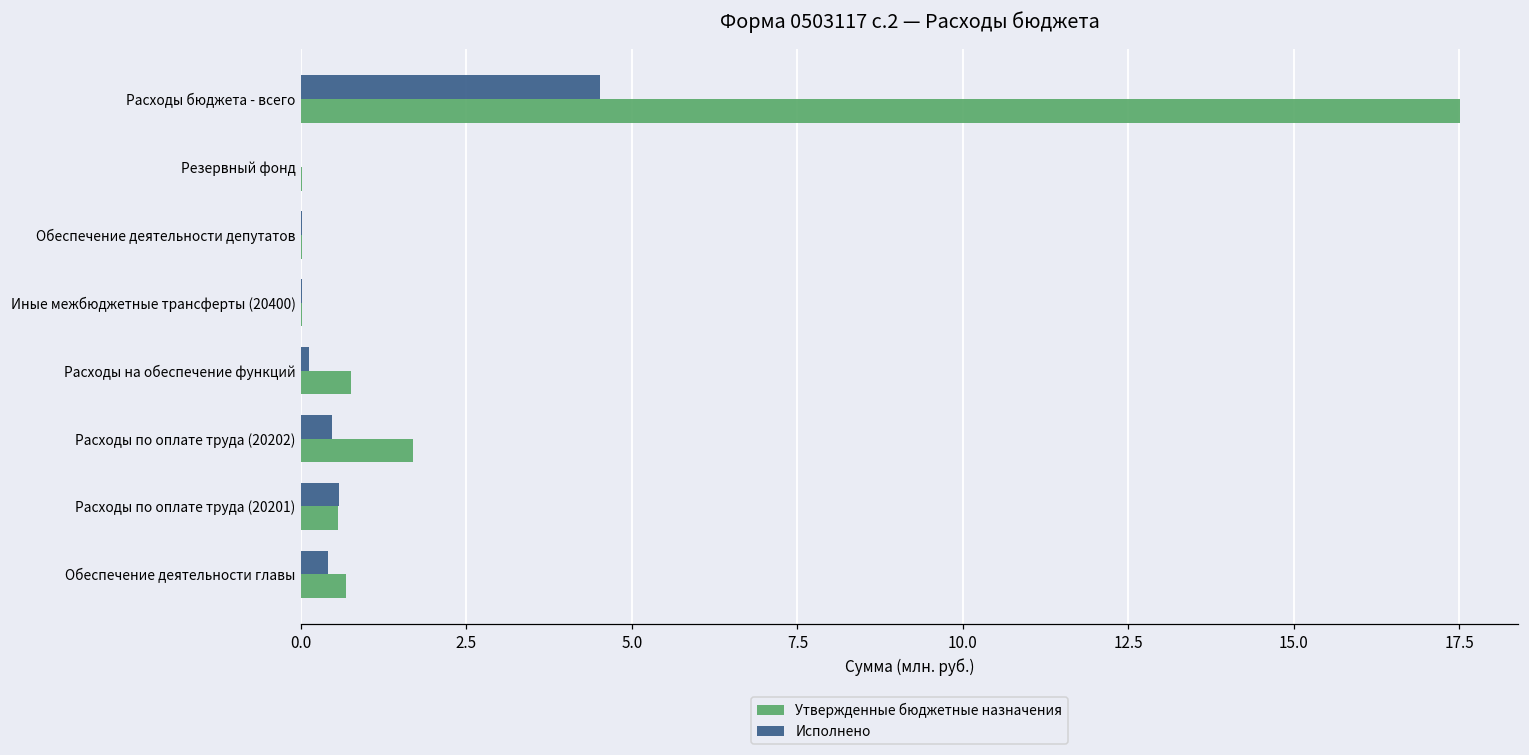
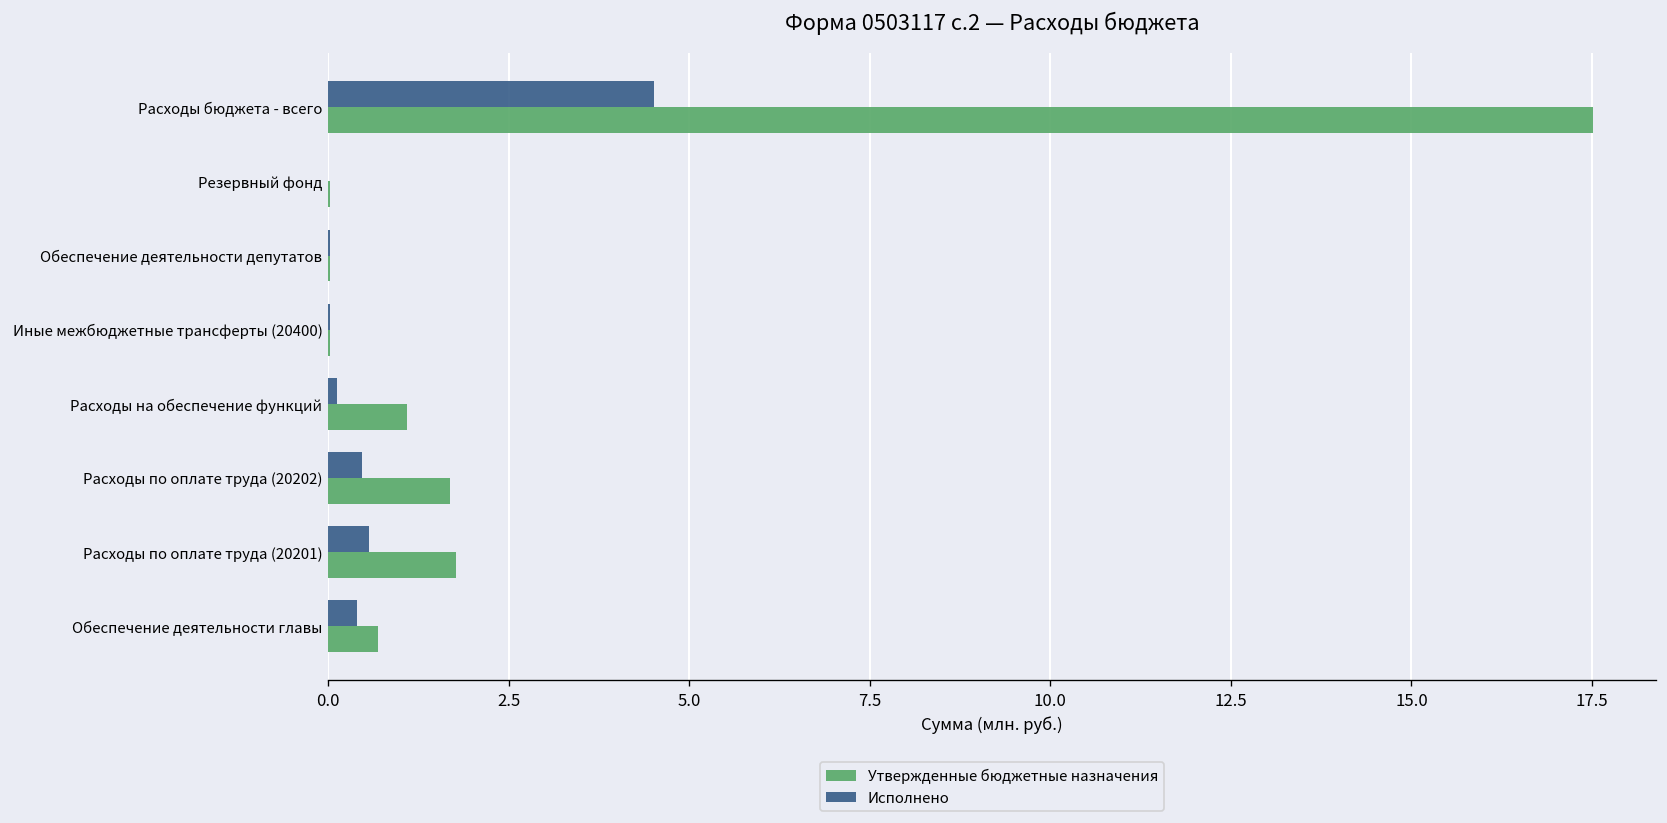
Утвержденные бюджетные назначения, Расходы на обеспечение функций: 0.8 -> 1.1
Утвержденные бюджетные назначения, Расходы по оплате труда (20201): 0.6 -> 1.8
